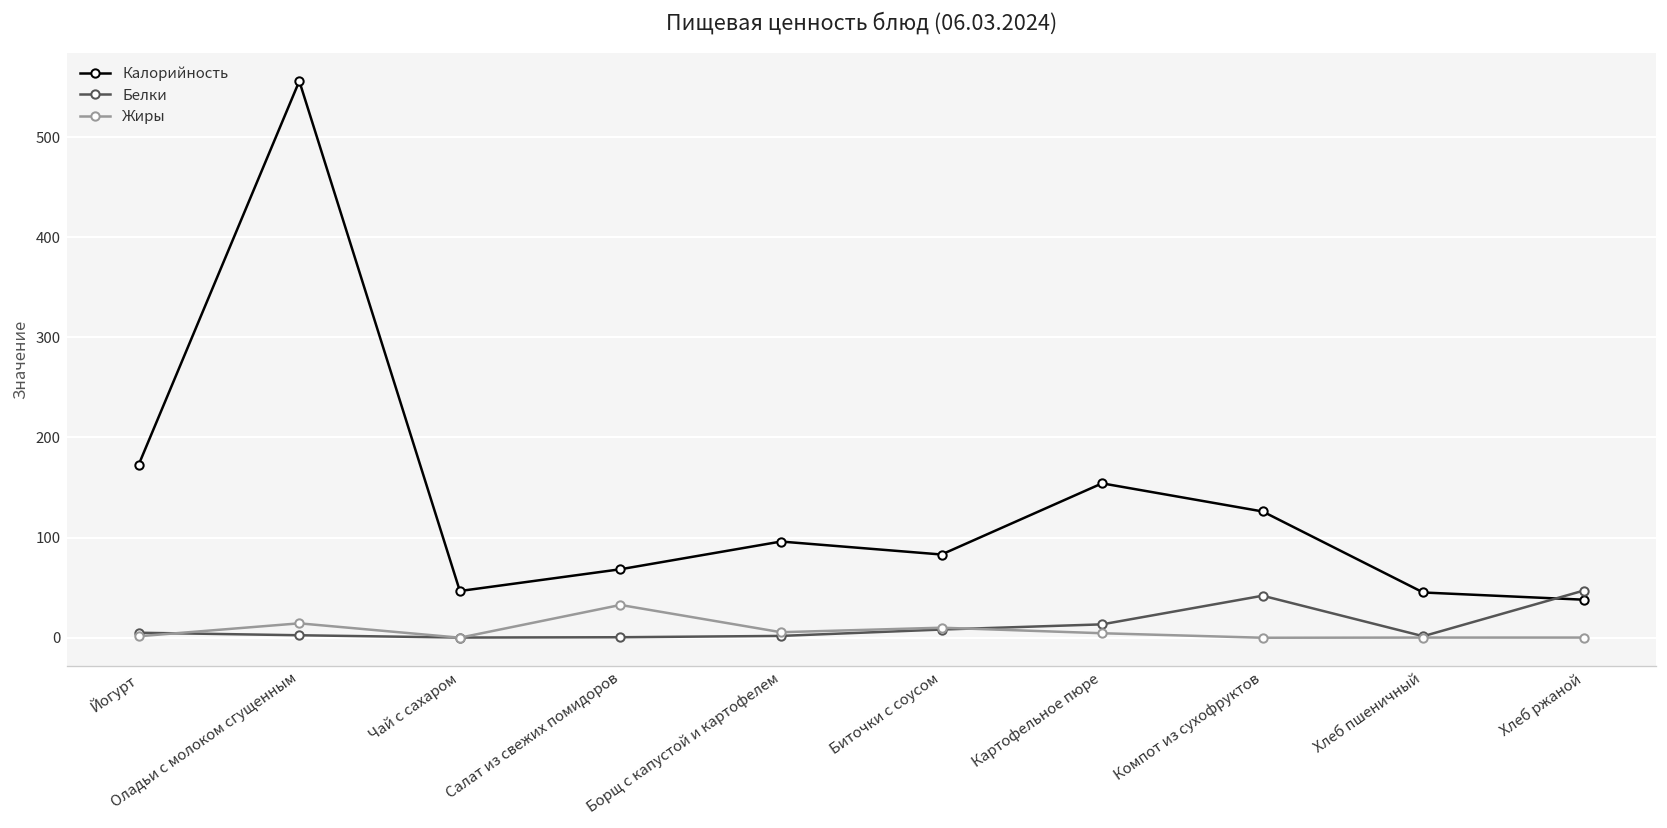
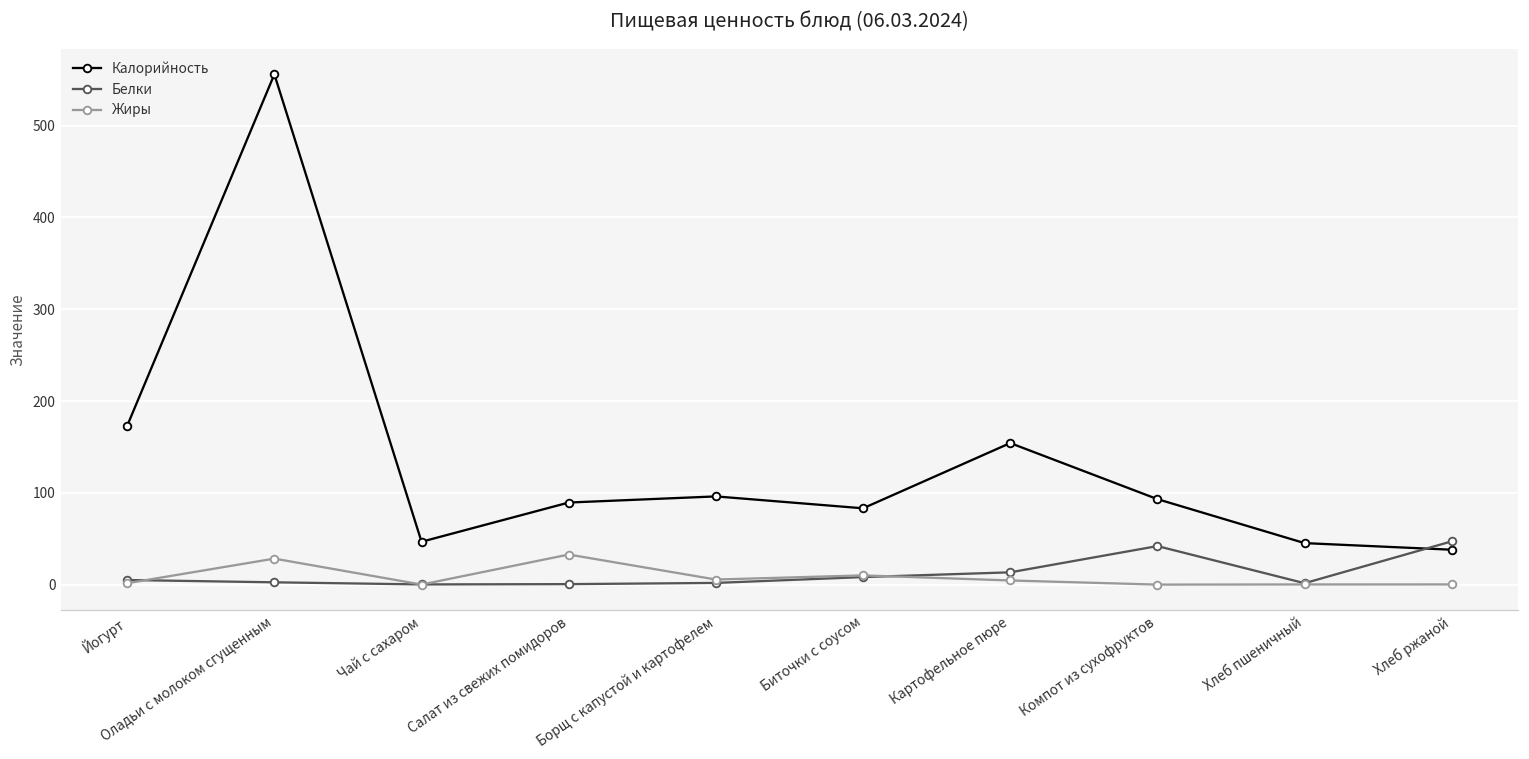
Жиры, Оладьи с молоком сгущенным: 10 -> 30
Калорийность, Салат из свежих помидоров: 70 -> 90
Калорийность, Компот из сухофруктов: 130 -> 90
